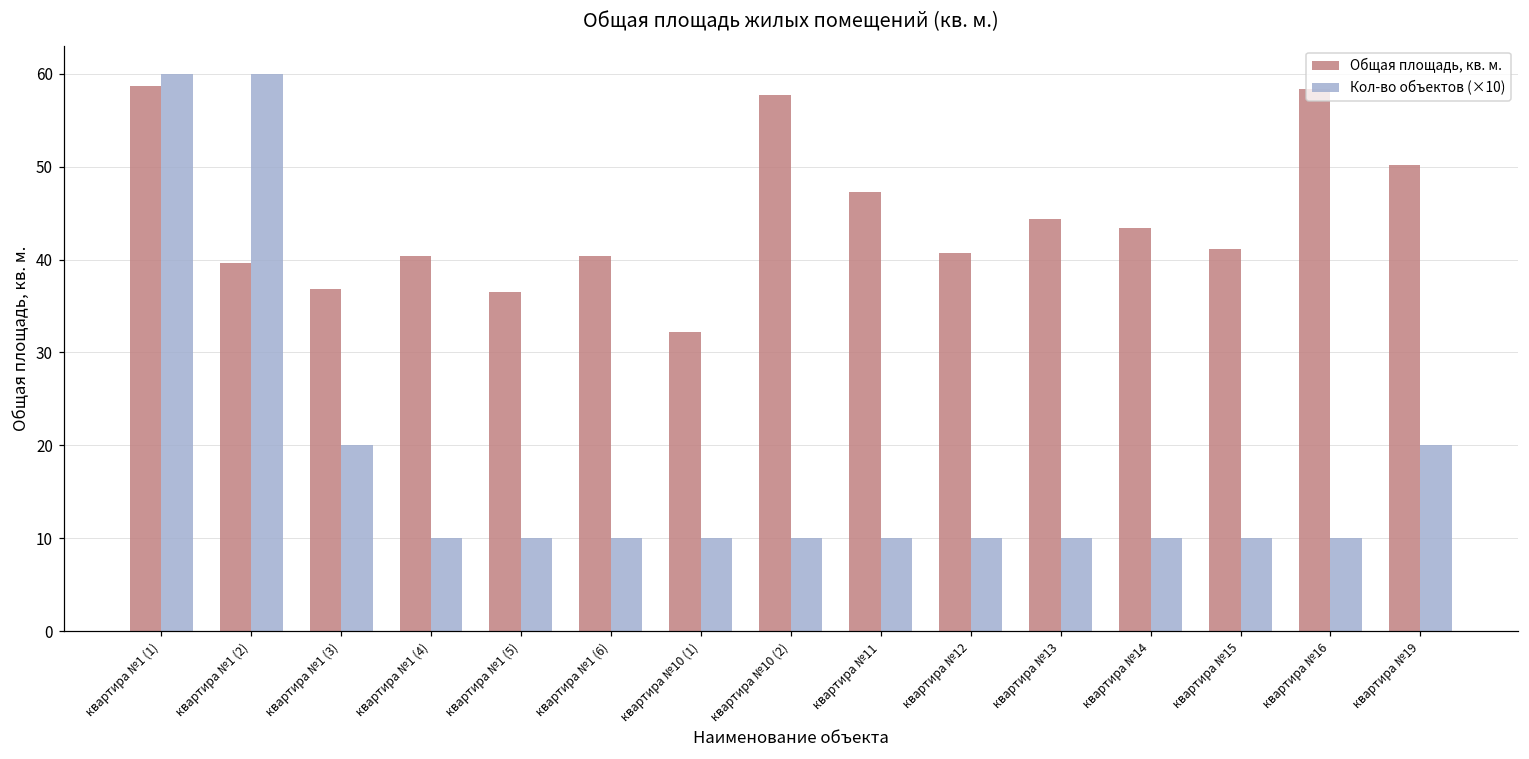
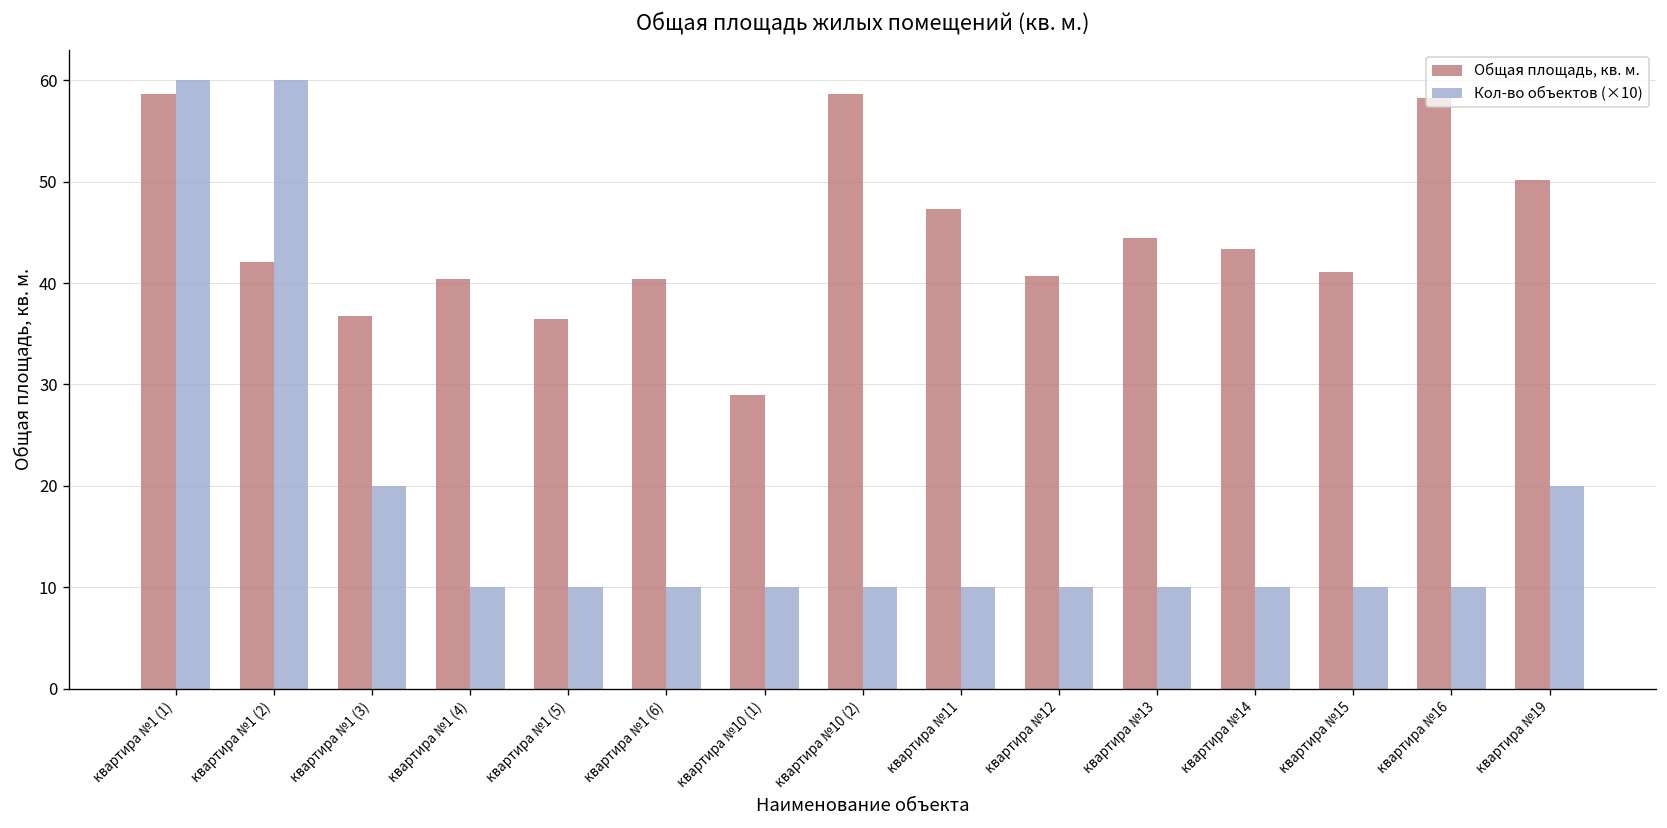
Общая площадь, кв. м., квартира №1 (2): 40 -> 42
Общая площадь, кв. м., квартира №10 (1): 32 -> 29
Общая площадь, кв. м., квартира №10 (2): 58 -> 59
